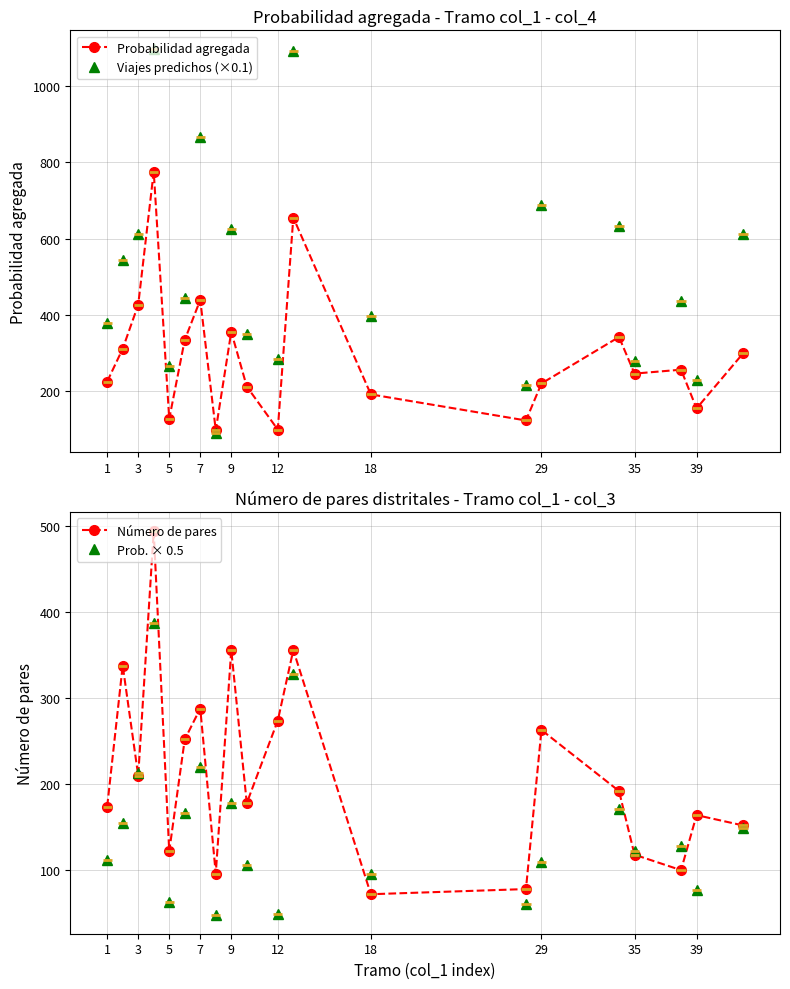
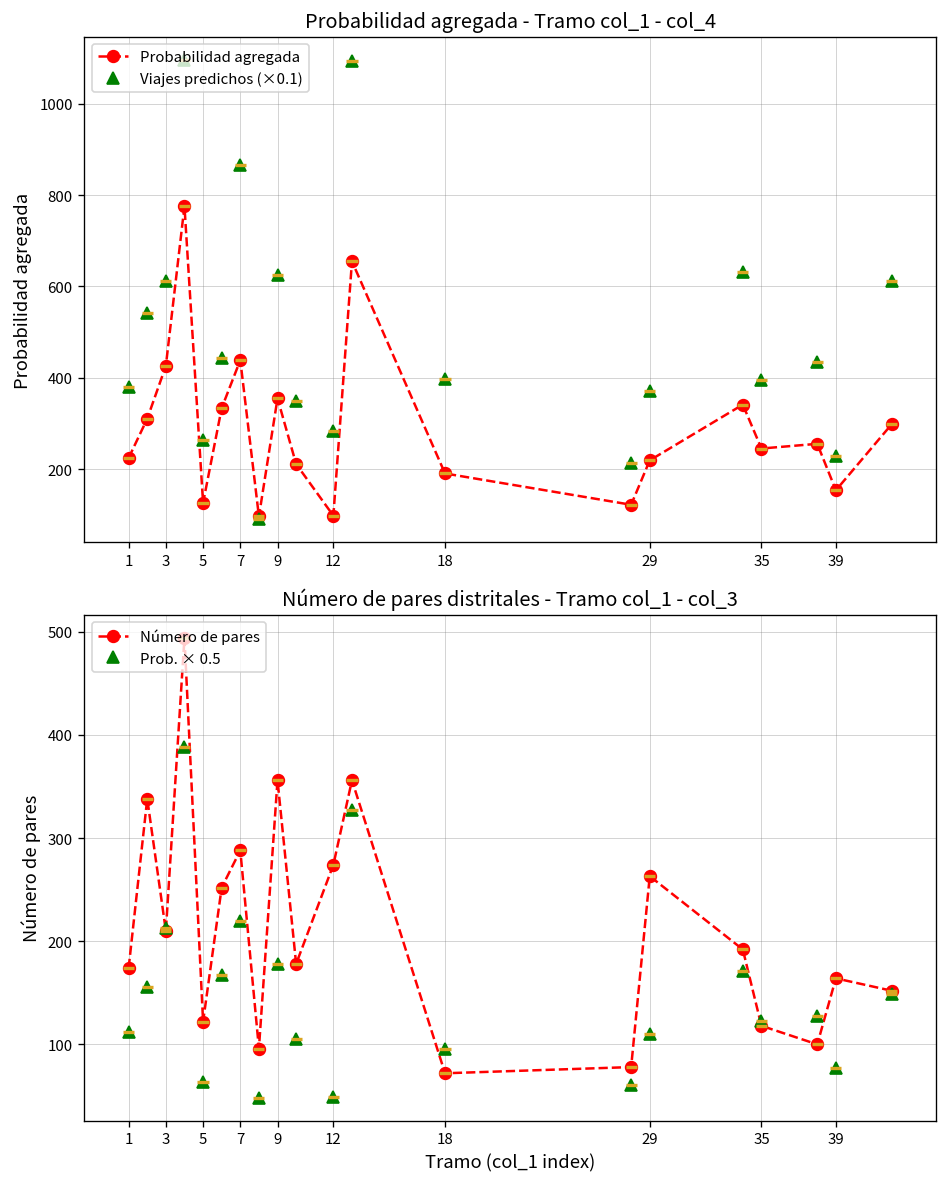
Probabilidad agregada - Tramo col_1 - col_4, Viajes predichos (×0.1), 29: 690 -> 370
Probabilidad agregada - Tramo col_1 - col_4, Viajes predichos (×0.1), 35: 280 -> 400
